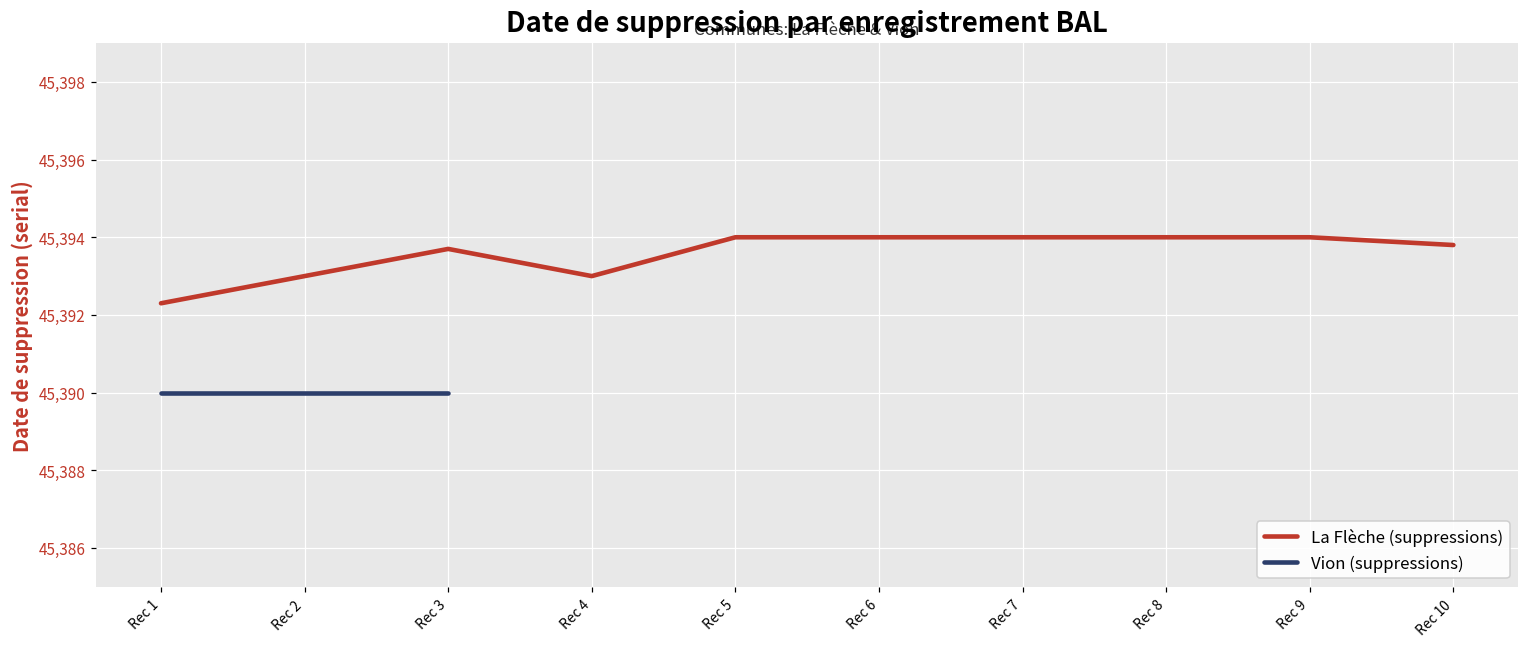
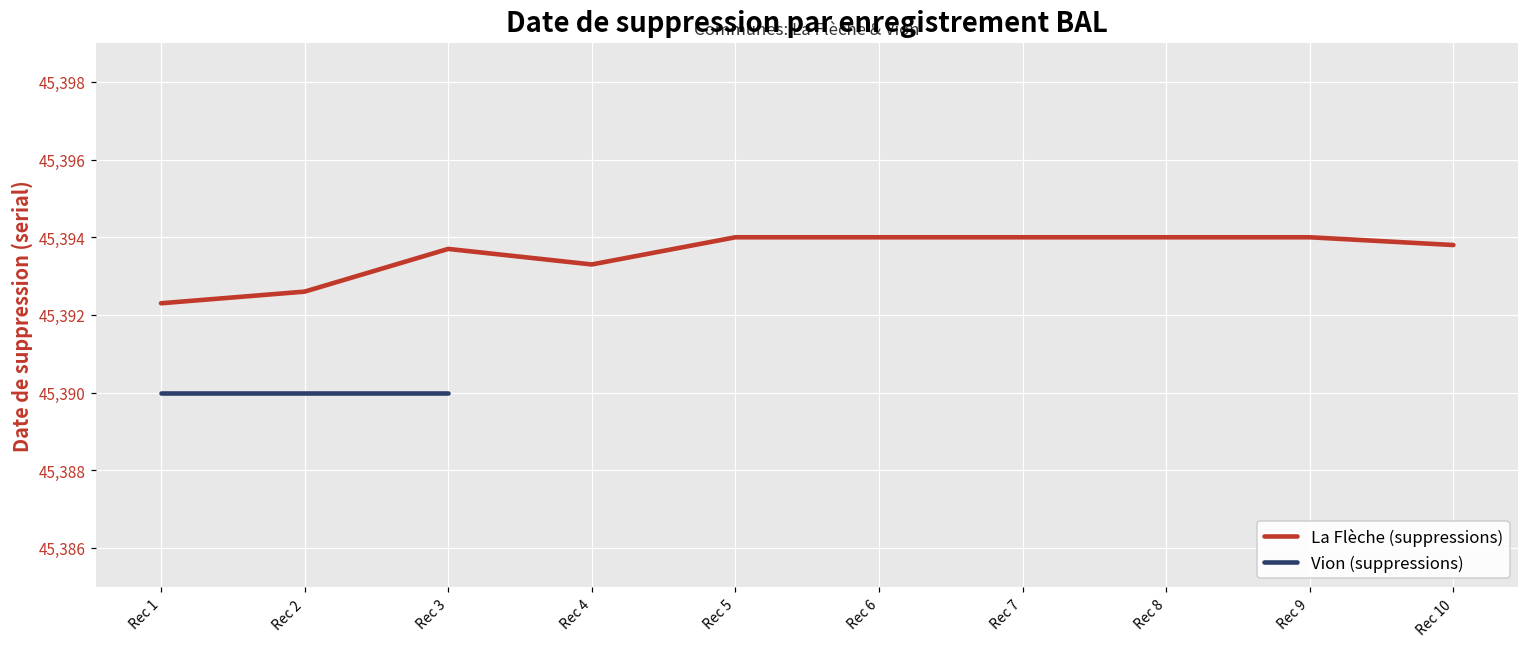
La Flèche (suppressions), Rec 2: 45,393.0 -> 45,392.6
La Flèche (suppressions), Rec 4: 45,393.0 -> 45,393.3
